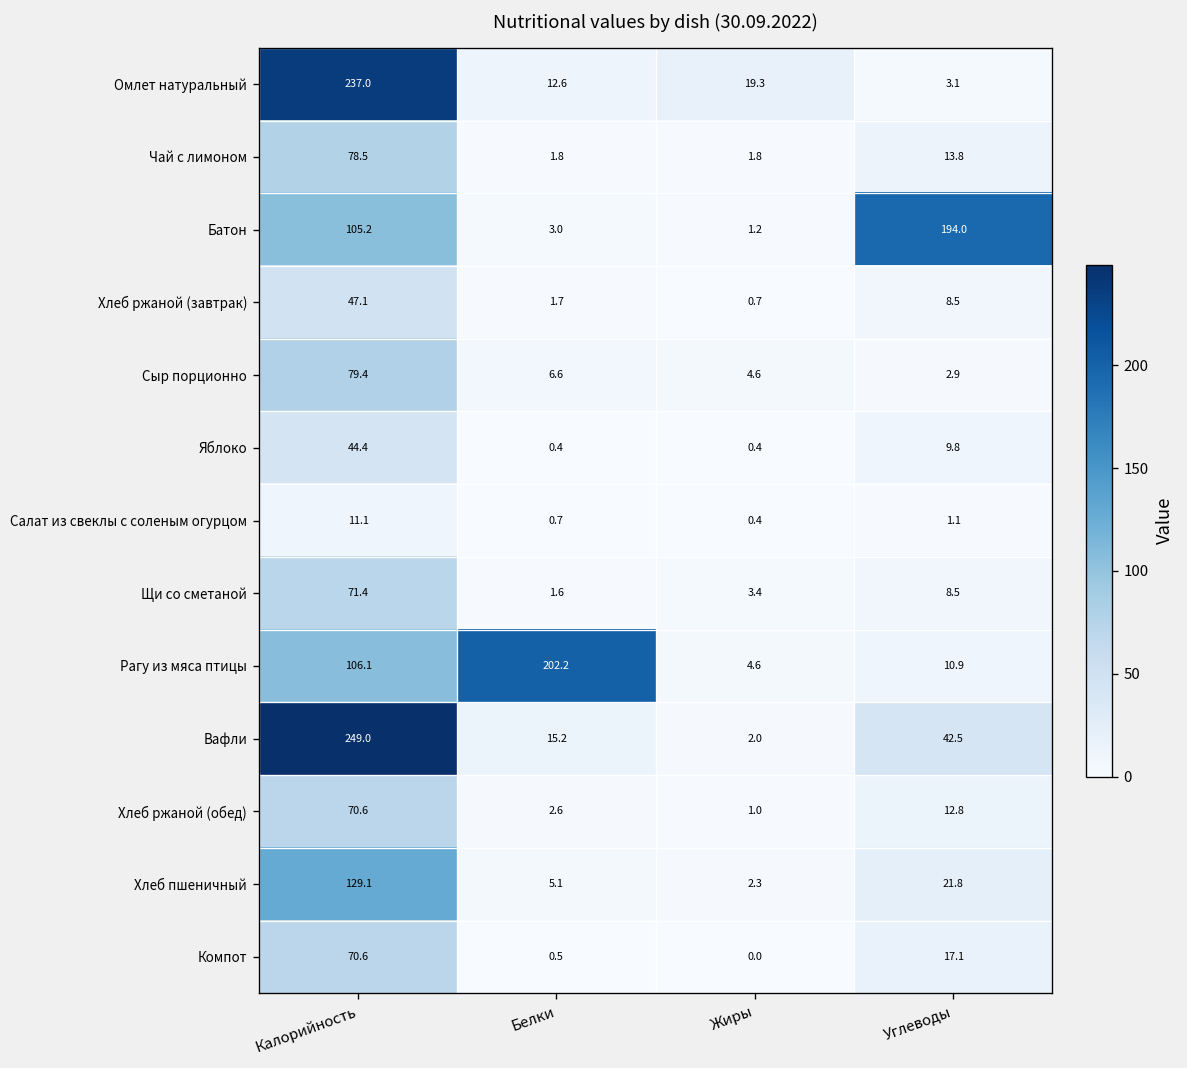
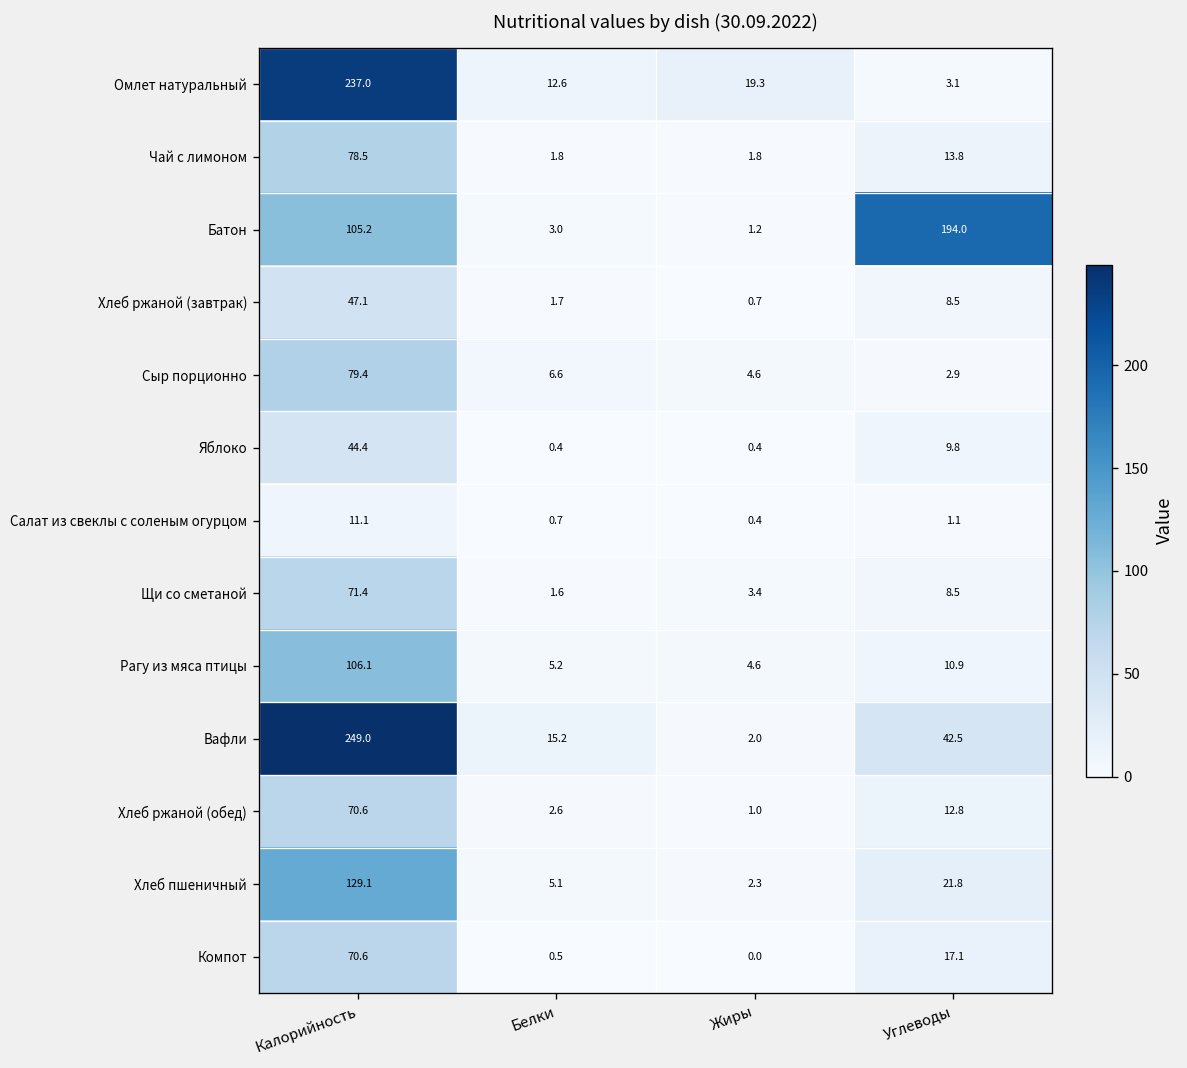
Рагу из мяса птицы, Белки: 202.2 -> 5.2
